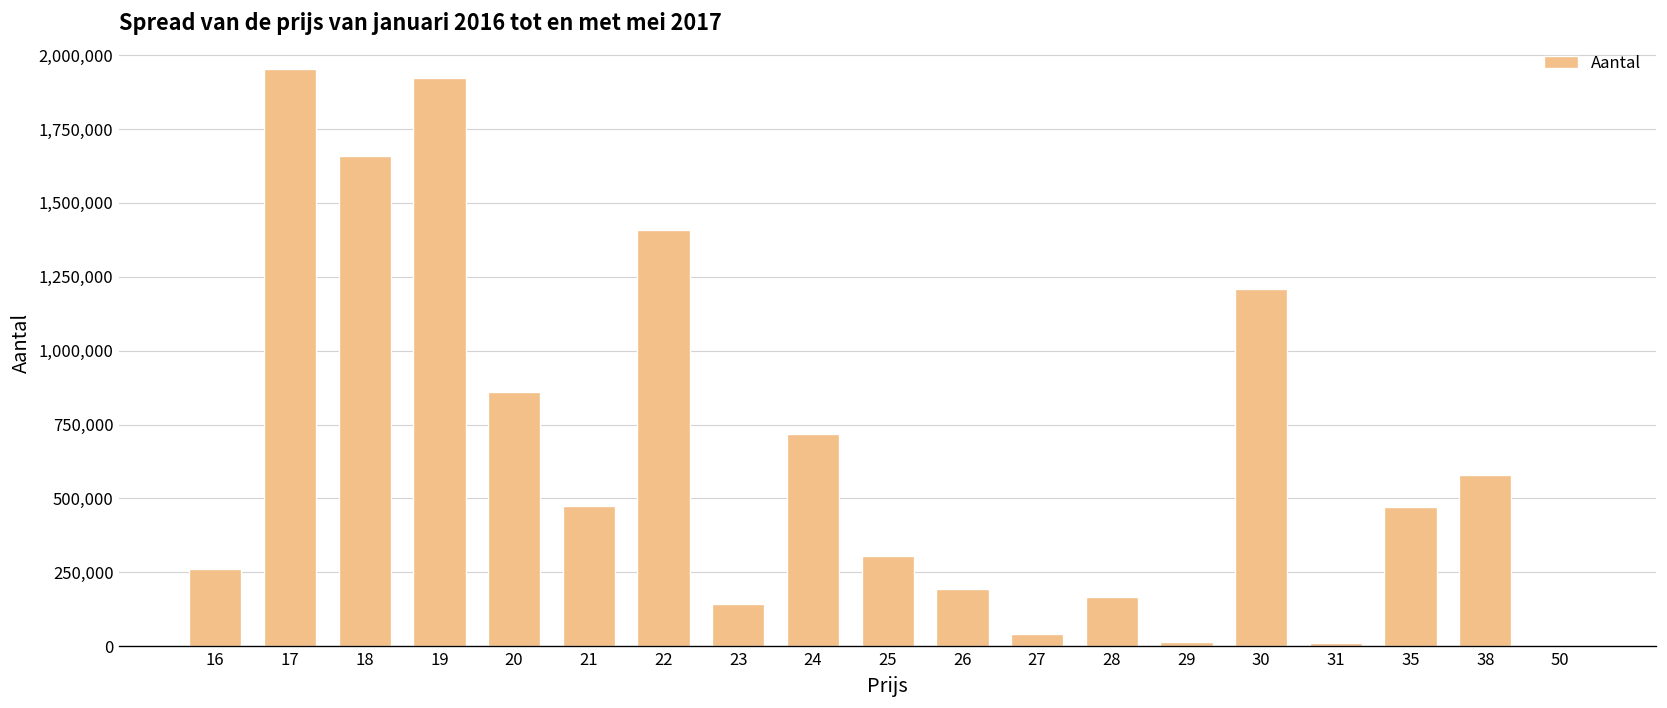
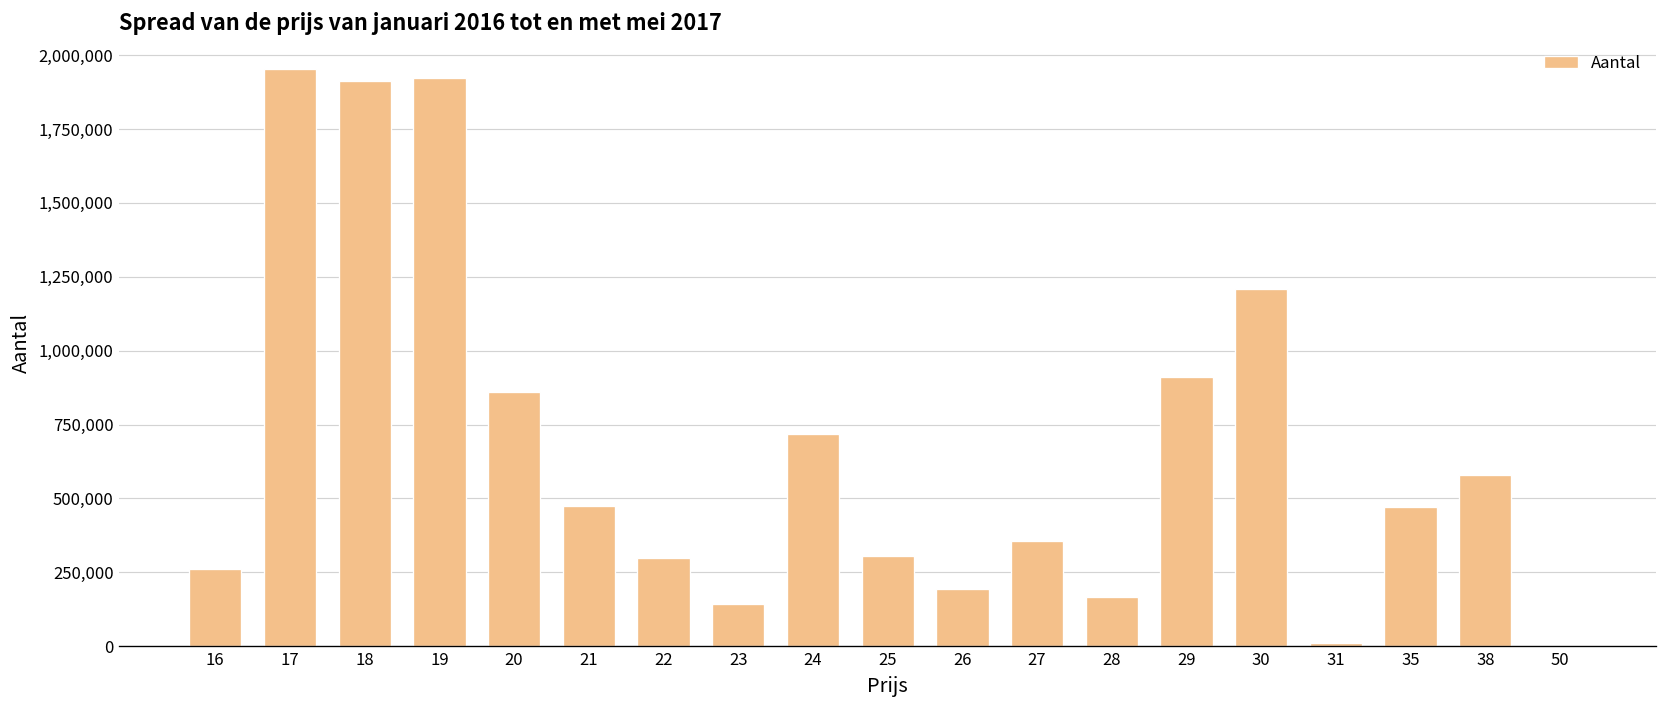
18: 1,660,000 -> 1,910,000
22: 1,410,000 -> 300,000
27: 40,000 -> 350,000
29: 10,000 -> 910,000
